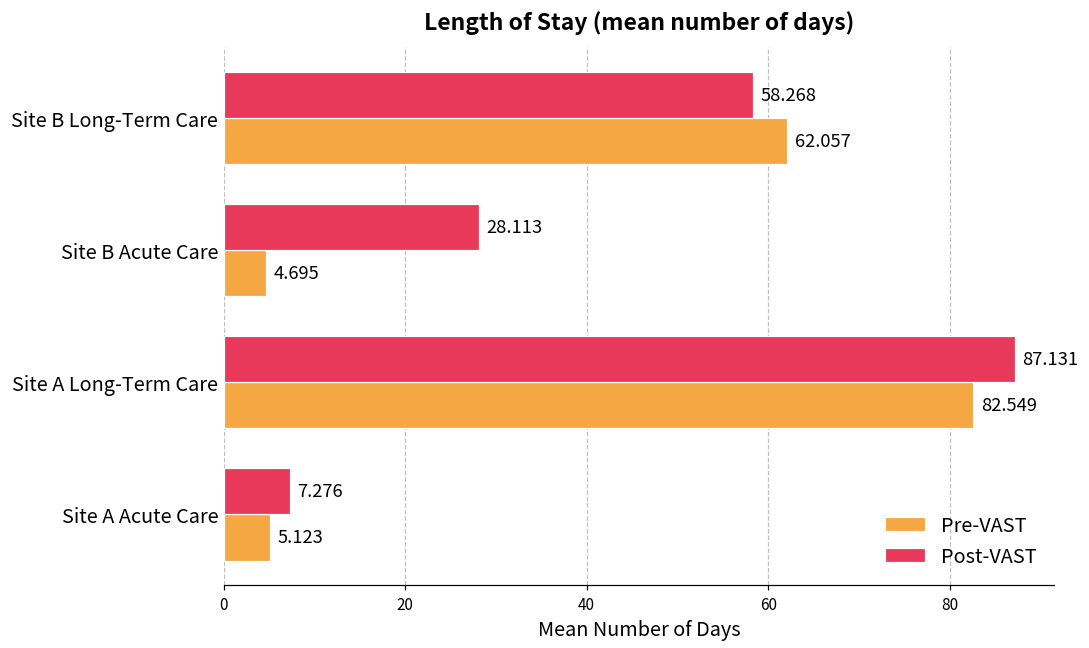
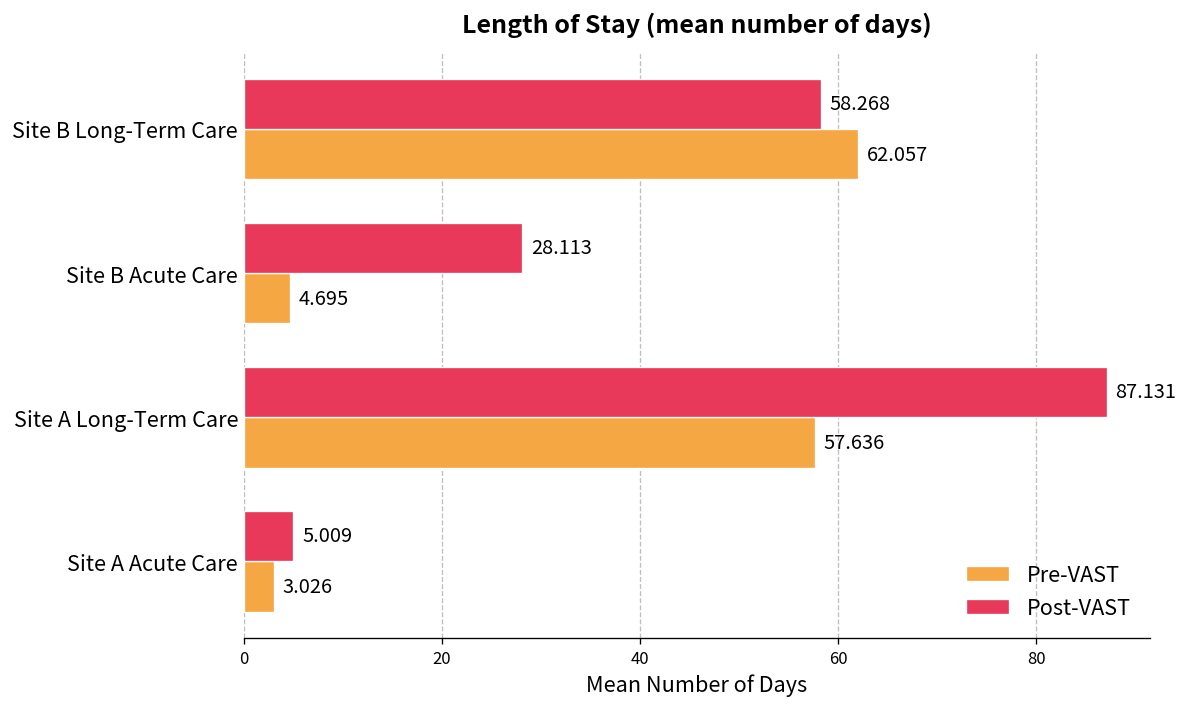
Pre-VAST, Site A Long-Term Care: 82.549 -> 57.636
Post-VAST, Site A Acute Care: 7.276 -> 5.009
Pre-VAST, Site A Acute Care: 5.123 -> 3.026
